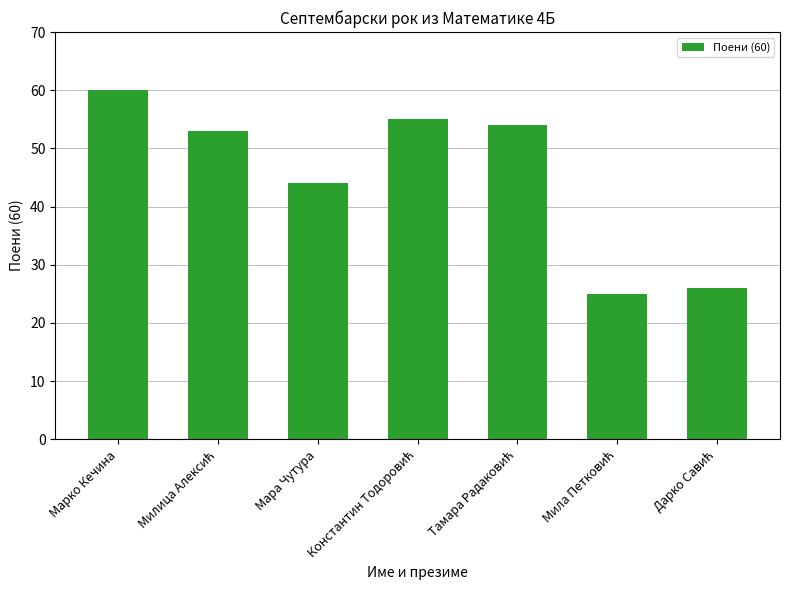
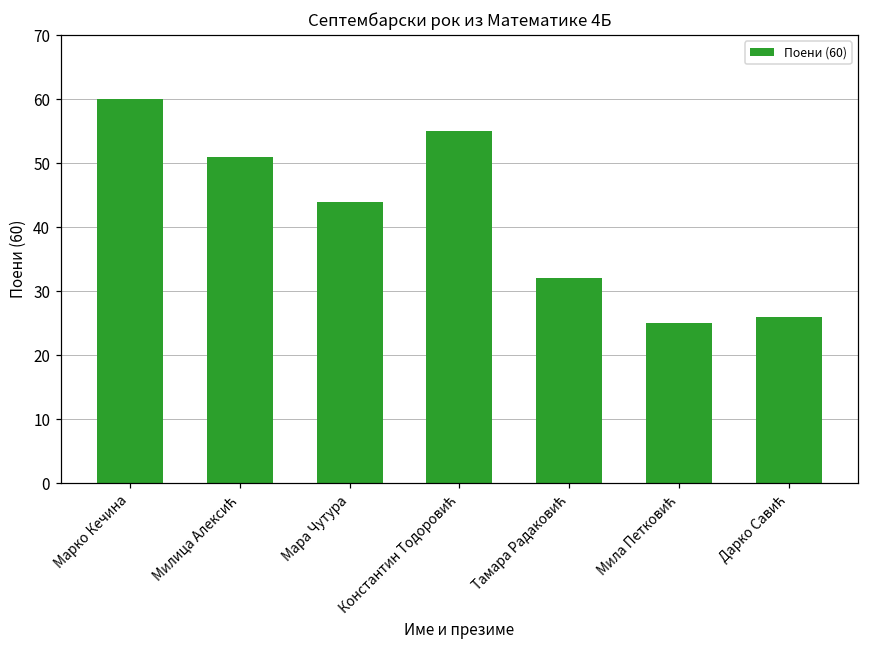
Милица Алексић: 53 -> 51
Тамара Радаковић: 54 -> 32
